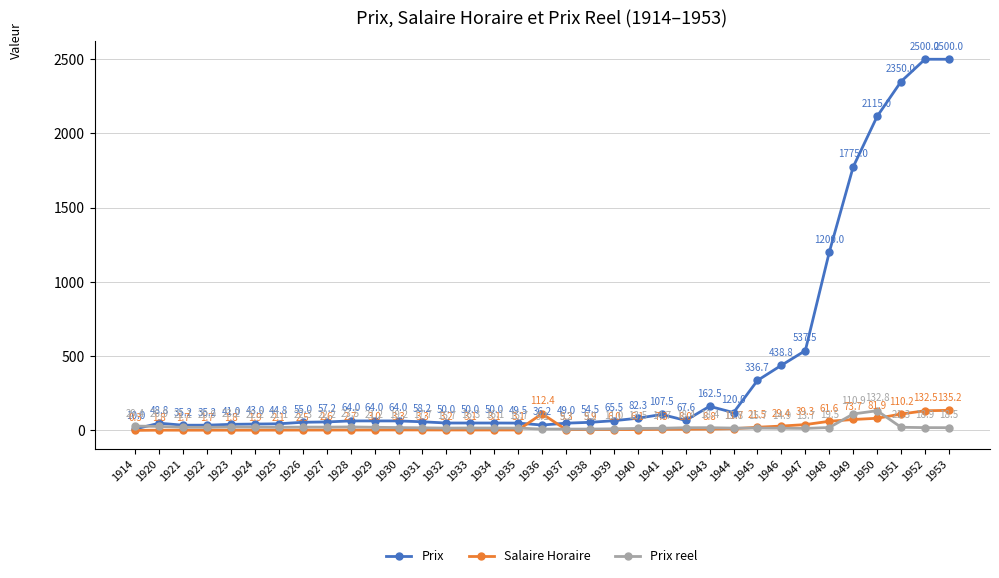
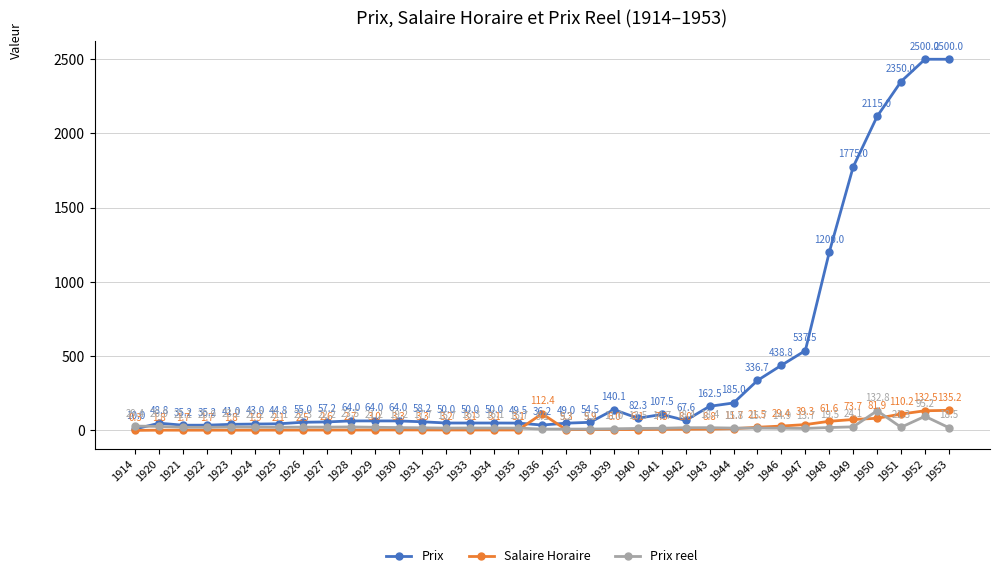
Prix, 1939: 65.5 -> 140.1
Prix, 1944: 120.0 -> 185.0
Prix reel, 1949: 110.9 -> 24.1
Prix reel, 1952: 18.9 -> 95.2
